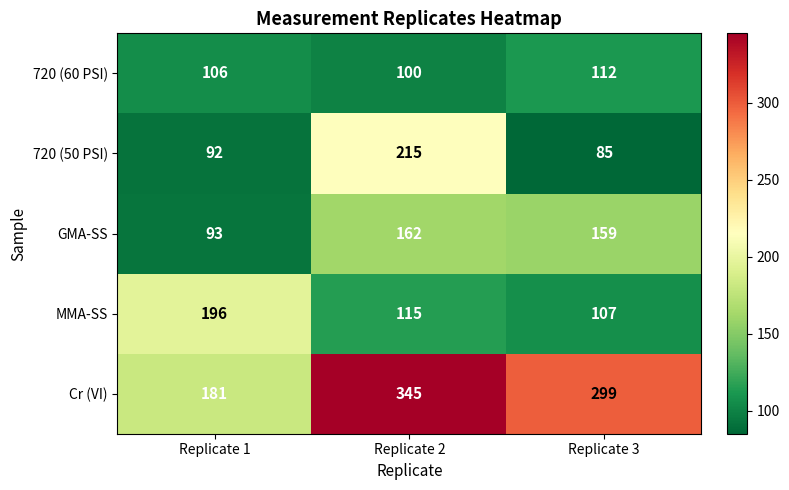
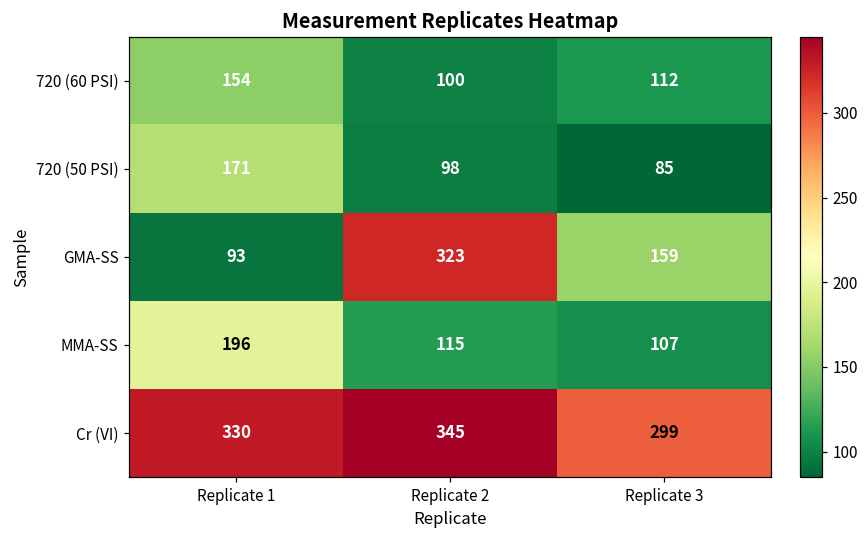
720 (60 PSI), Replicate 1: 106 -> 154
720 (50 PSI), Replicate 1: 92 -> 171
720 (50 PSI), Replicate 2: 215 -> 98
GMA-SS, Replicate 2: 162 -> 323
Cr (VI), Replicate 1: 181 -> 330
